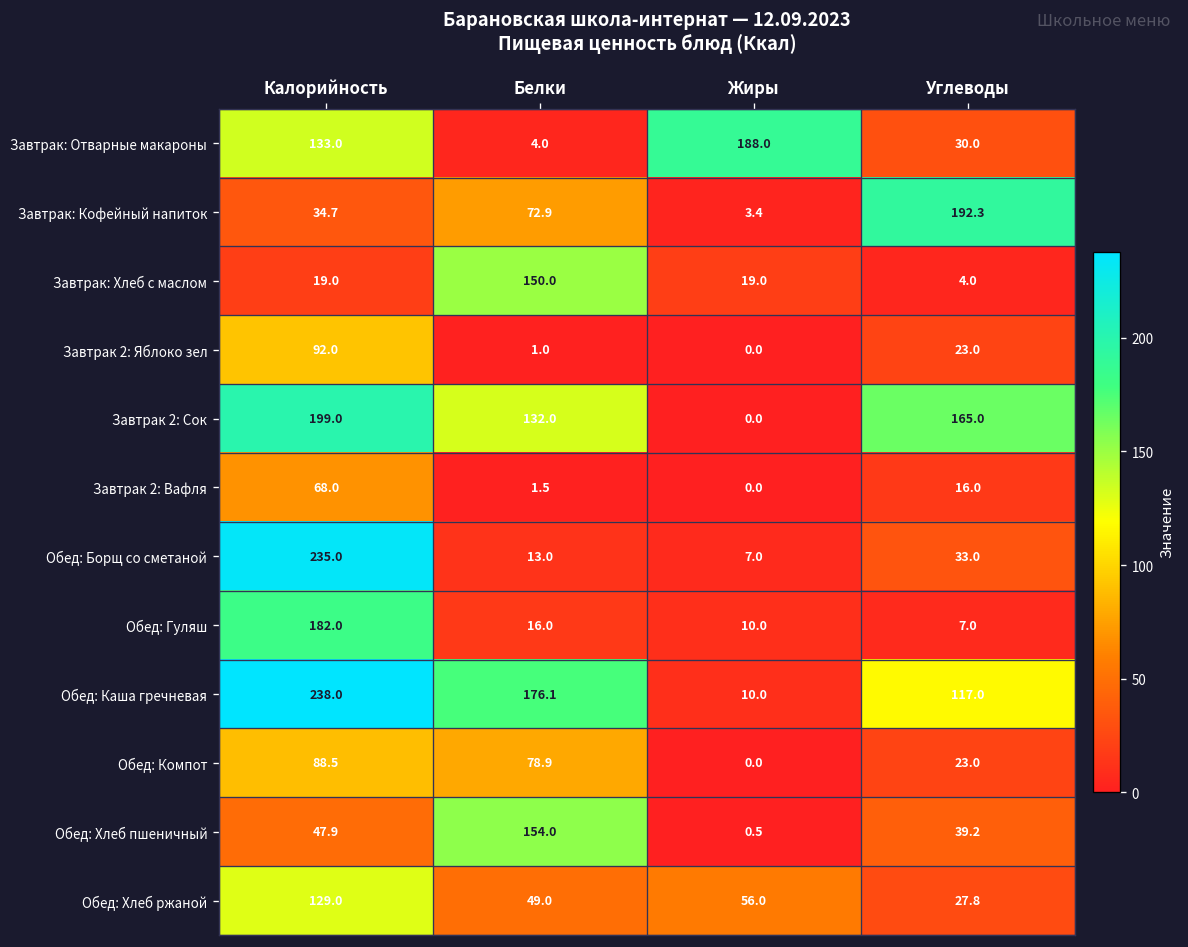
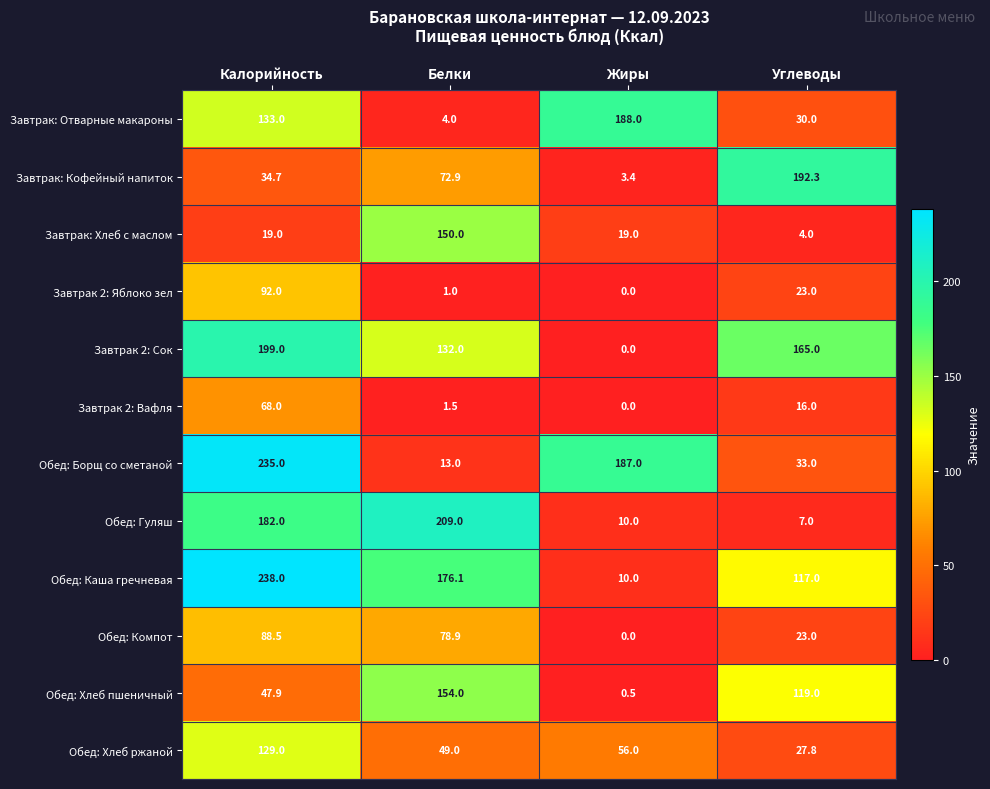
Обед: Борщ со сметаной, Жиры: 7.0 -> 187.0
Обед: Гуляш, Белки: 16.0 -> 209.0
Обед: Хлеб пшеничный, Углеводы: 39.2 -> 119.0
